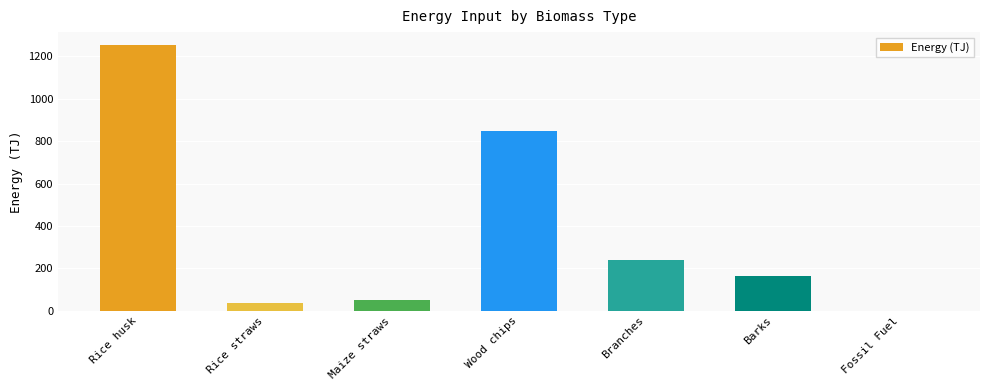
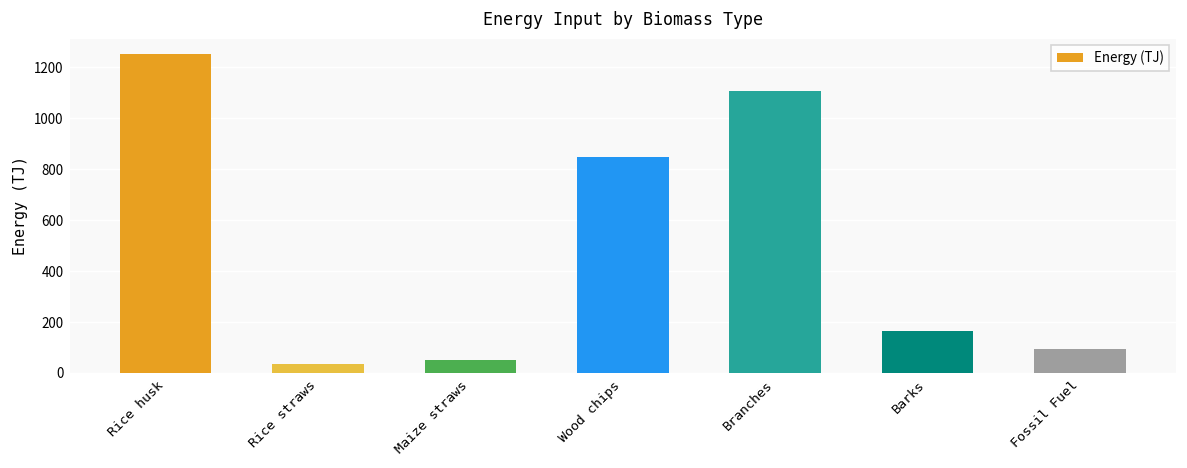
Branches: 240 -> 1110
Fossil Fuel: 0 -> 90
